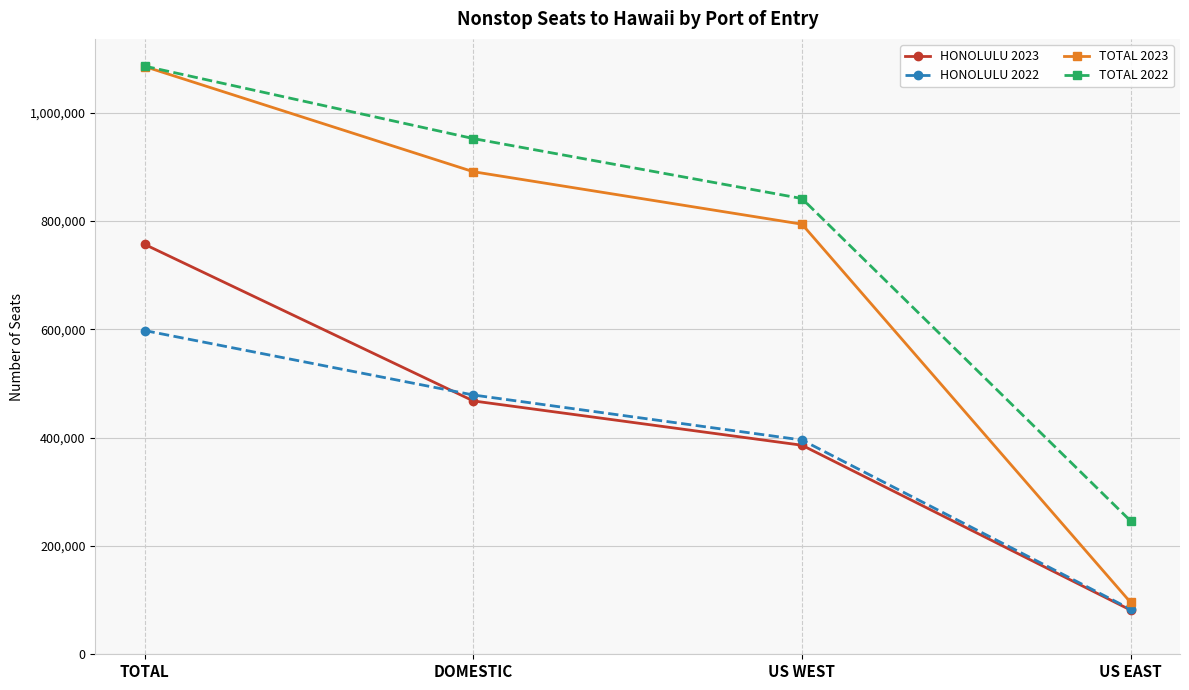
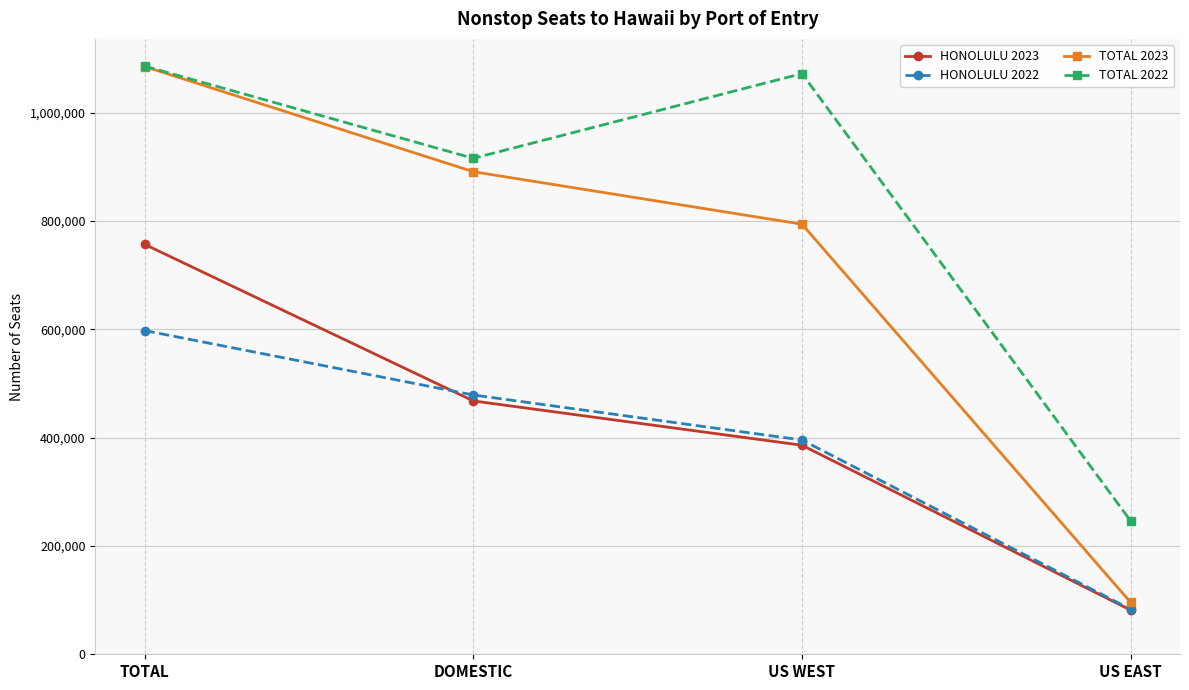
TOTAL 2022, DOMESTIC: 950,000 -> 920,000
TOTAL 2022, US WEST: 840,000 -> 1,070,000
